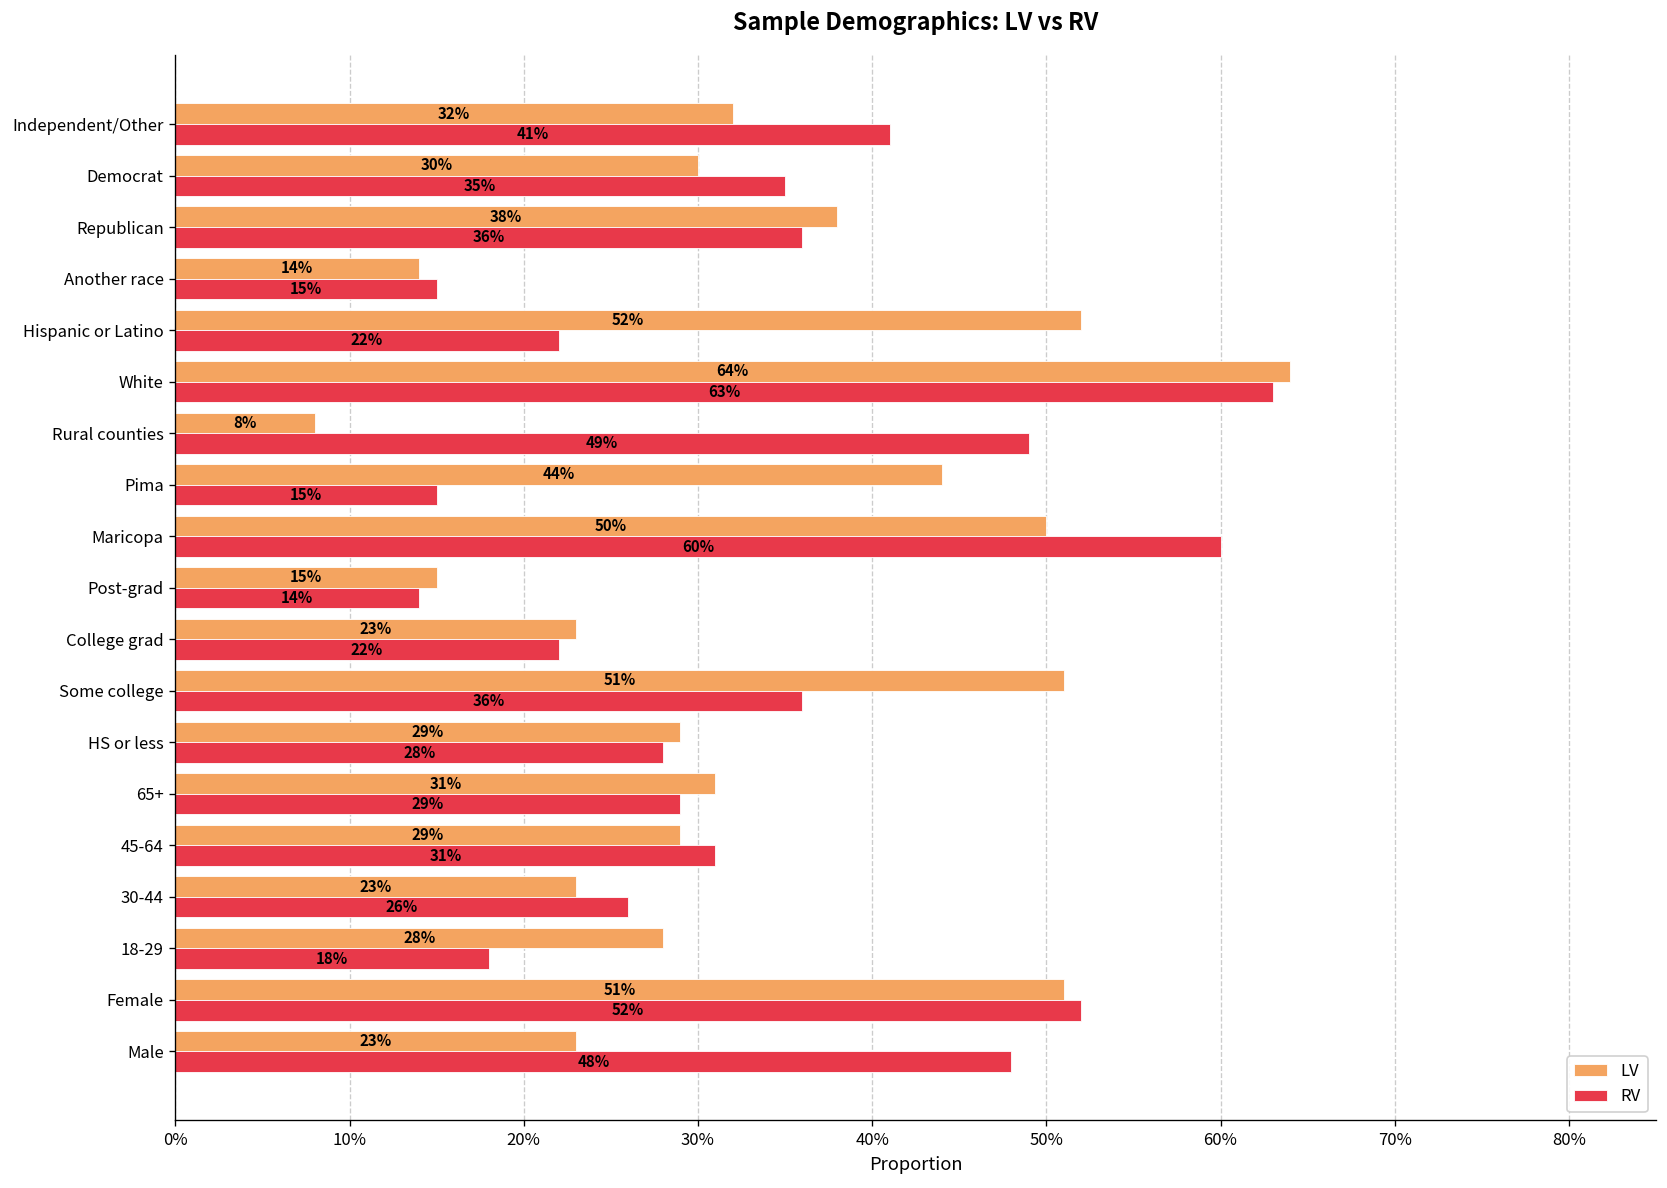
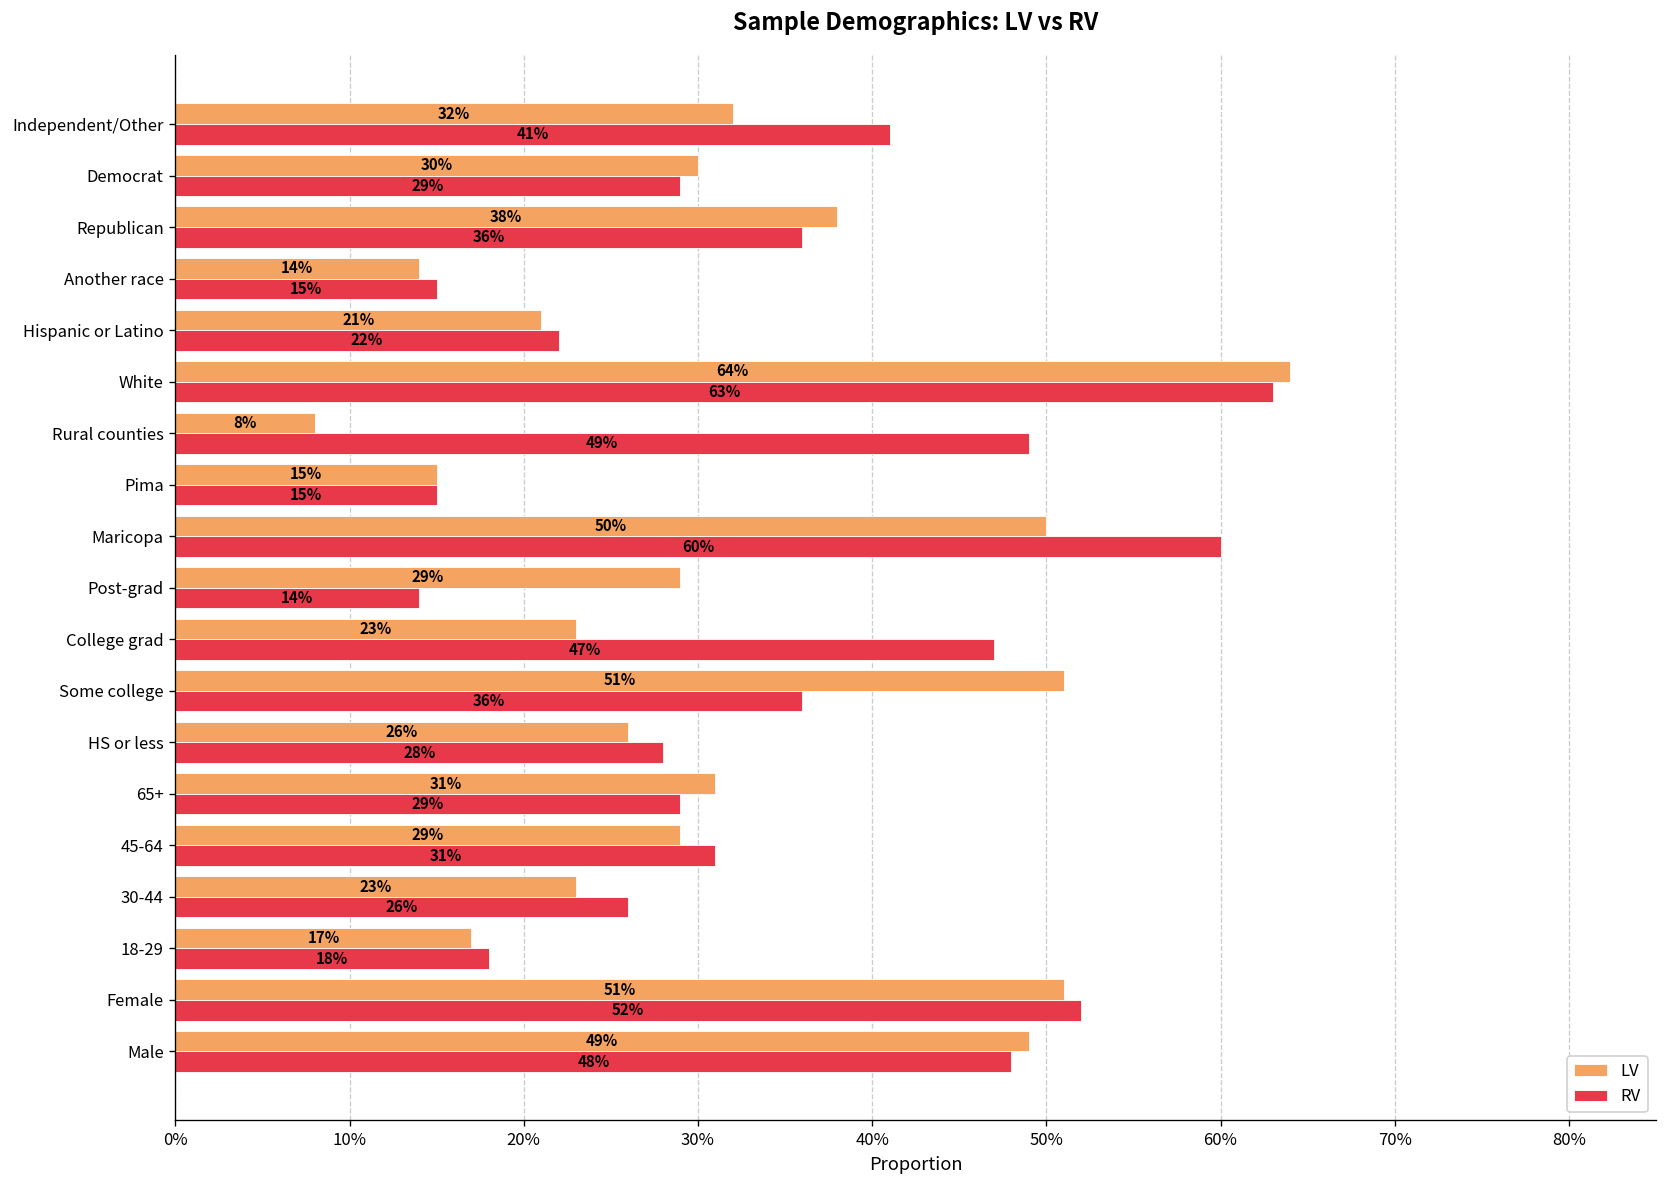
RV, Democrat: 35% -> 29%
LV, Hispanic or Latino: 52% -> 21%
LV, Pima: 44% -> 15%
LV, Post-grad: 15% -> 29%
RV, College grad: 22% -> 47%
LV, HS or less: 29% -> 26%
LV, 18-29: 28% -> 17%
LV, Male: 23% -> 49%
